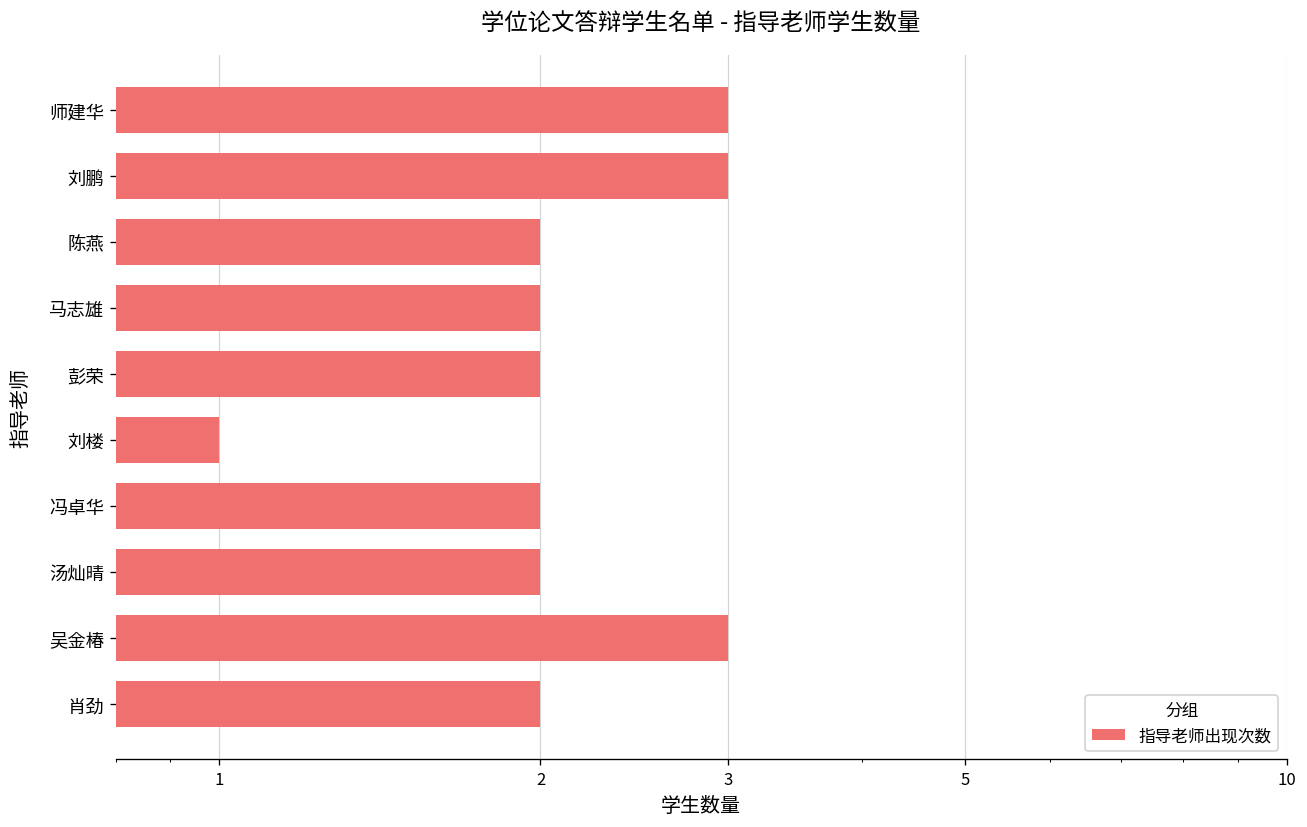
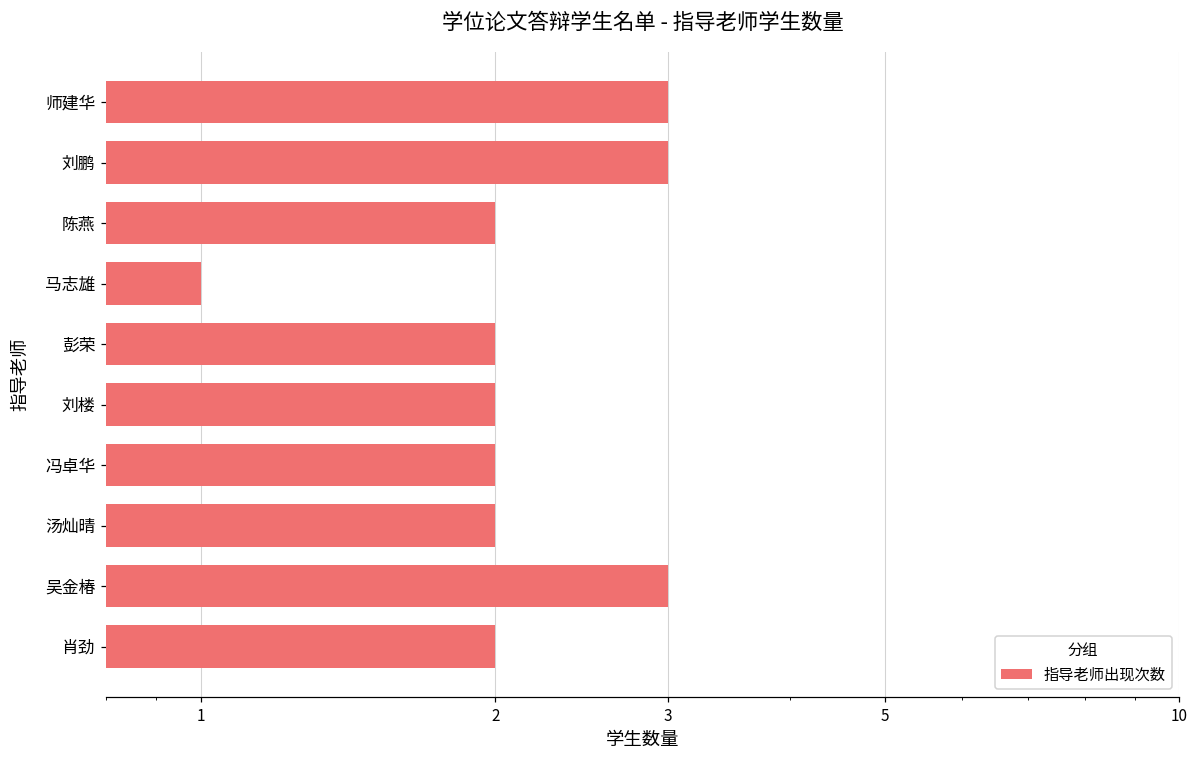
马志雄: 2 -> 1
刘楼: 1 -> 2
